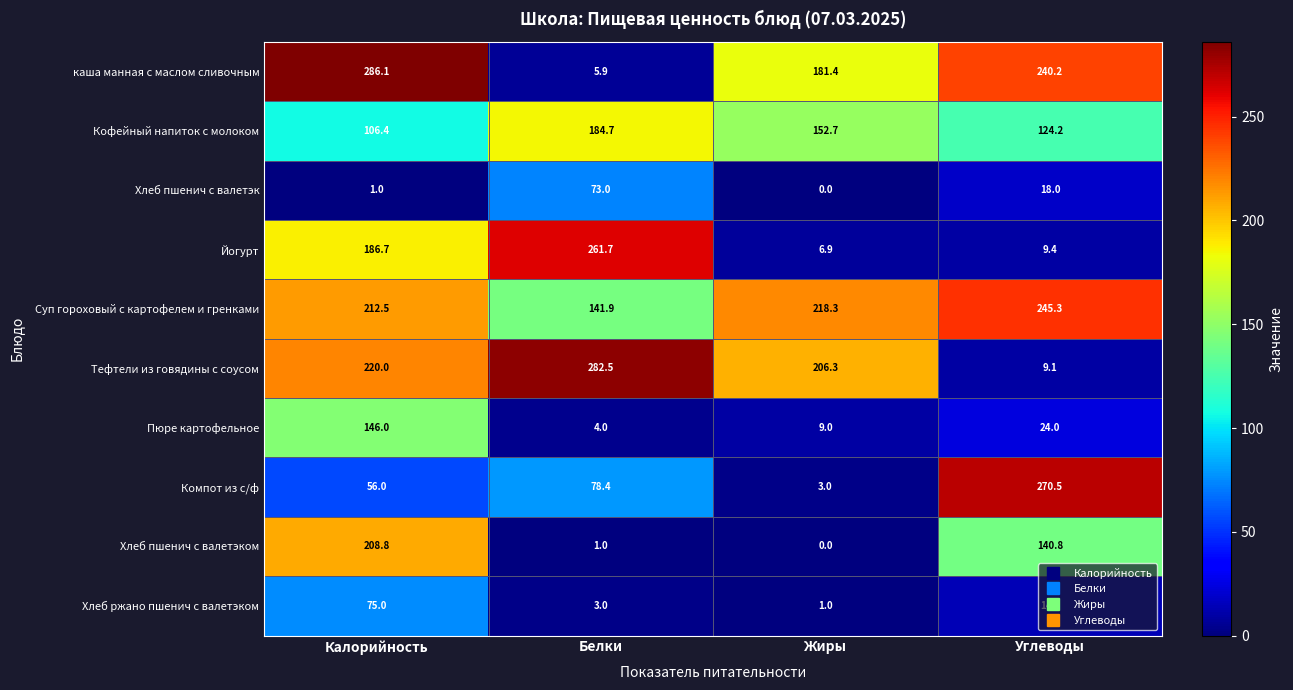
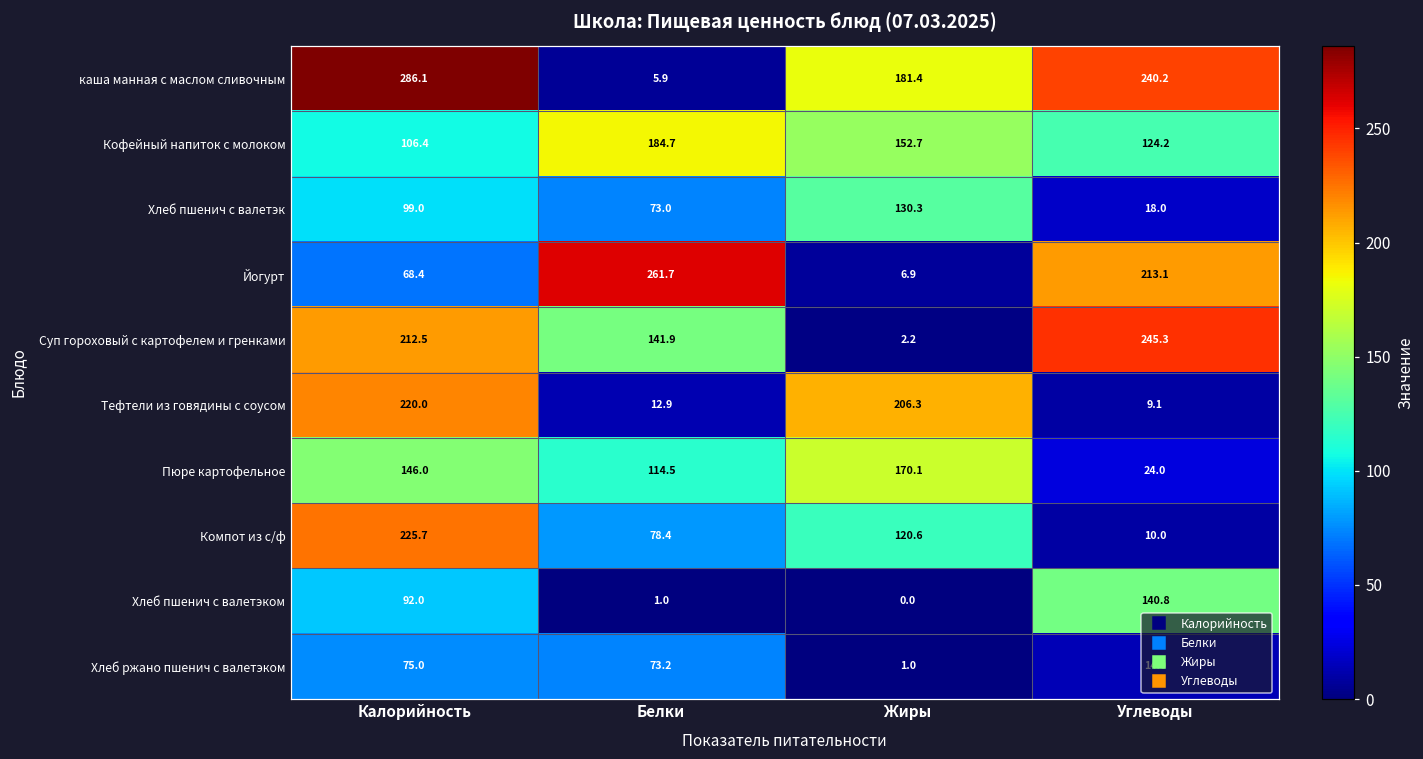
Хлеб пшенич с валетэк, Калорийность: 1.0 -> 99.0
Хлеб пшенич с валетэк, Жиры: 0.0 -> 130.3
Йогурт, Калорийность: 186.7 -> 68.4
Йогурт, Углеводы: 9.4 -> 213.1
Суп гороховый с картофелем и гренками, Жиры: 218.3 -> 2.2
Тефтели из говядины с соусом, Белки: 282.5 -> 12.9
Пюре картофельное, Белки: 4.0 -> 114.5
Пюре картофельное, Жиры: 9.0 -> 170.1
Компот из с/ф, Калорийность: 56.0 -> 225.7
Компот из с/ф, Жиры: 3.0 -> 120.6
Компот из с/ф, Углеводы: 270.5 -> 10.0
Хлеб пшенич с валетэком, Калорийность: 208.8 -> 92.0
Хлеб ржано пшенич с валетэком, Белки: 3.0 -> 73.2
